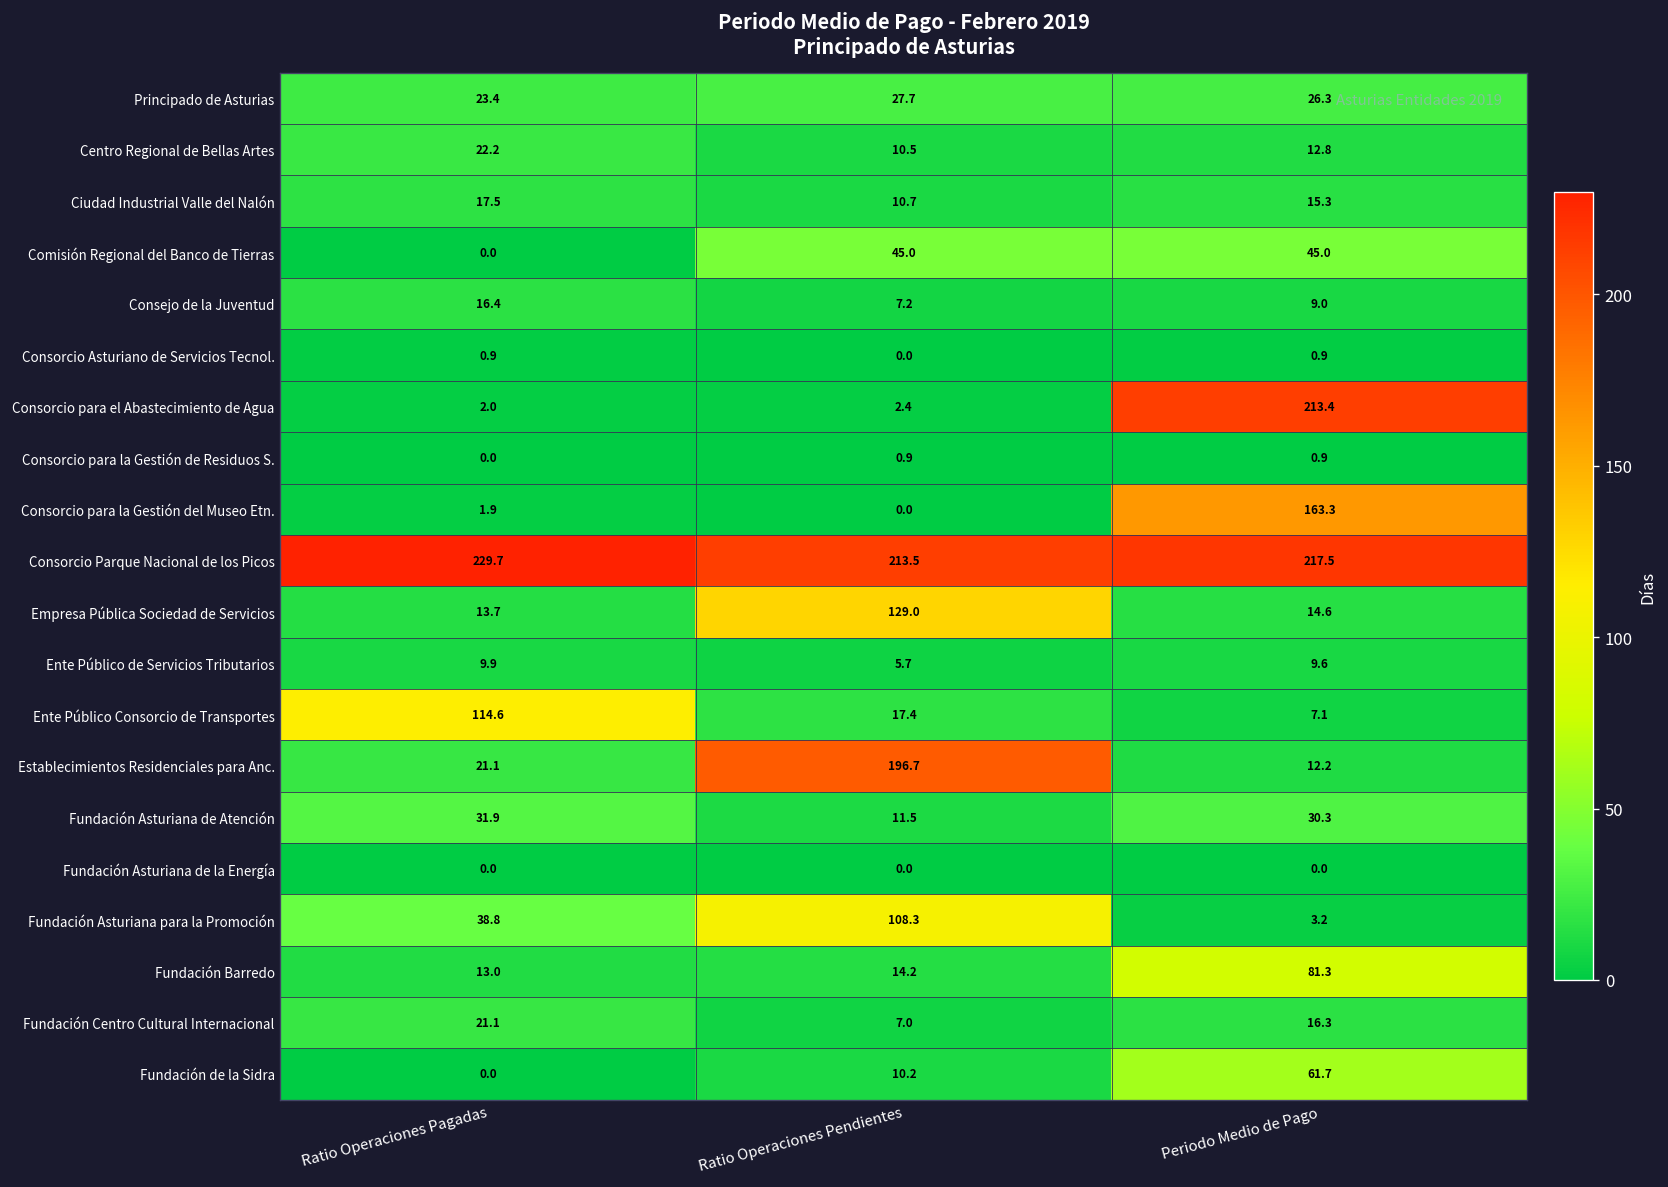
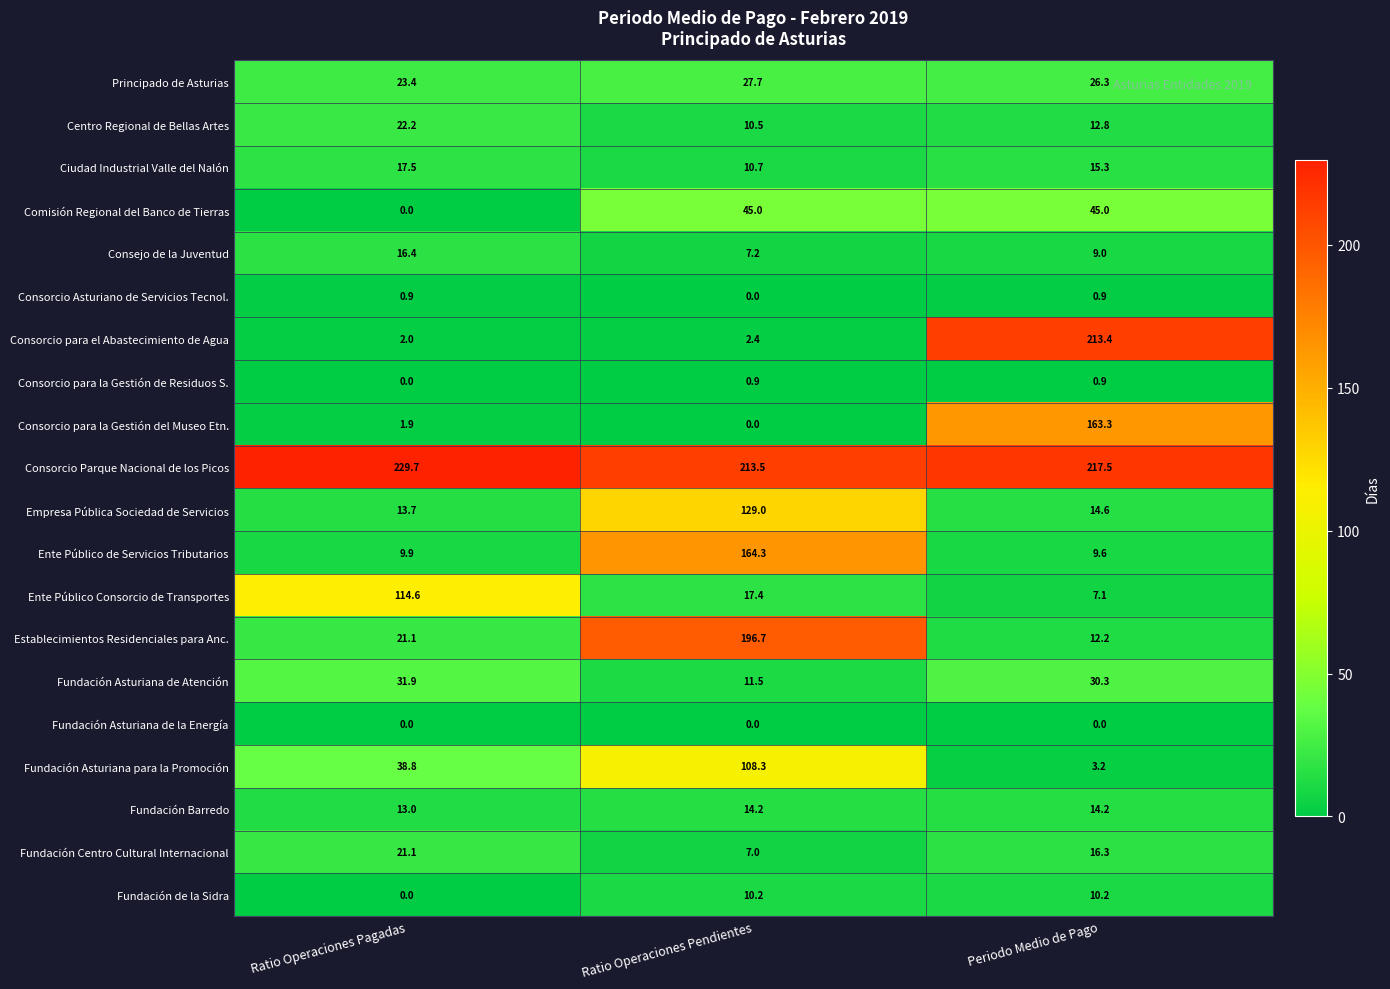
Ente Público de Servicios Tributarios, Ratio Operaciones Pendientes: 5.7 -> 164.3
Fundación Barredo, Periodo Medio de Pago: 81.3 -> 14.2
Fundación de la Sidra, Periodo Medio de Pago: 61.7 -> 10.2
